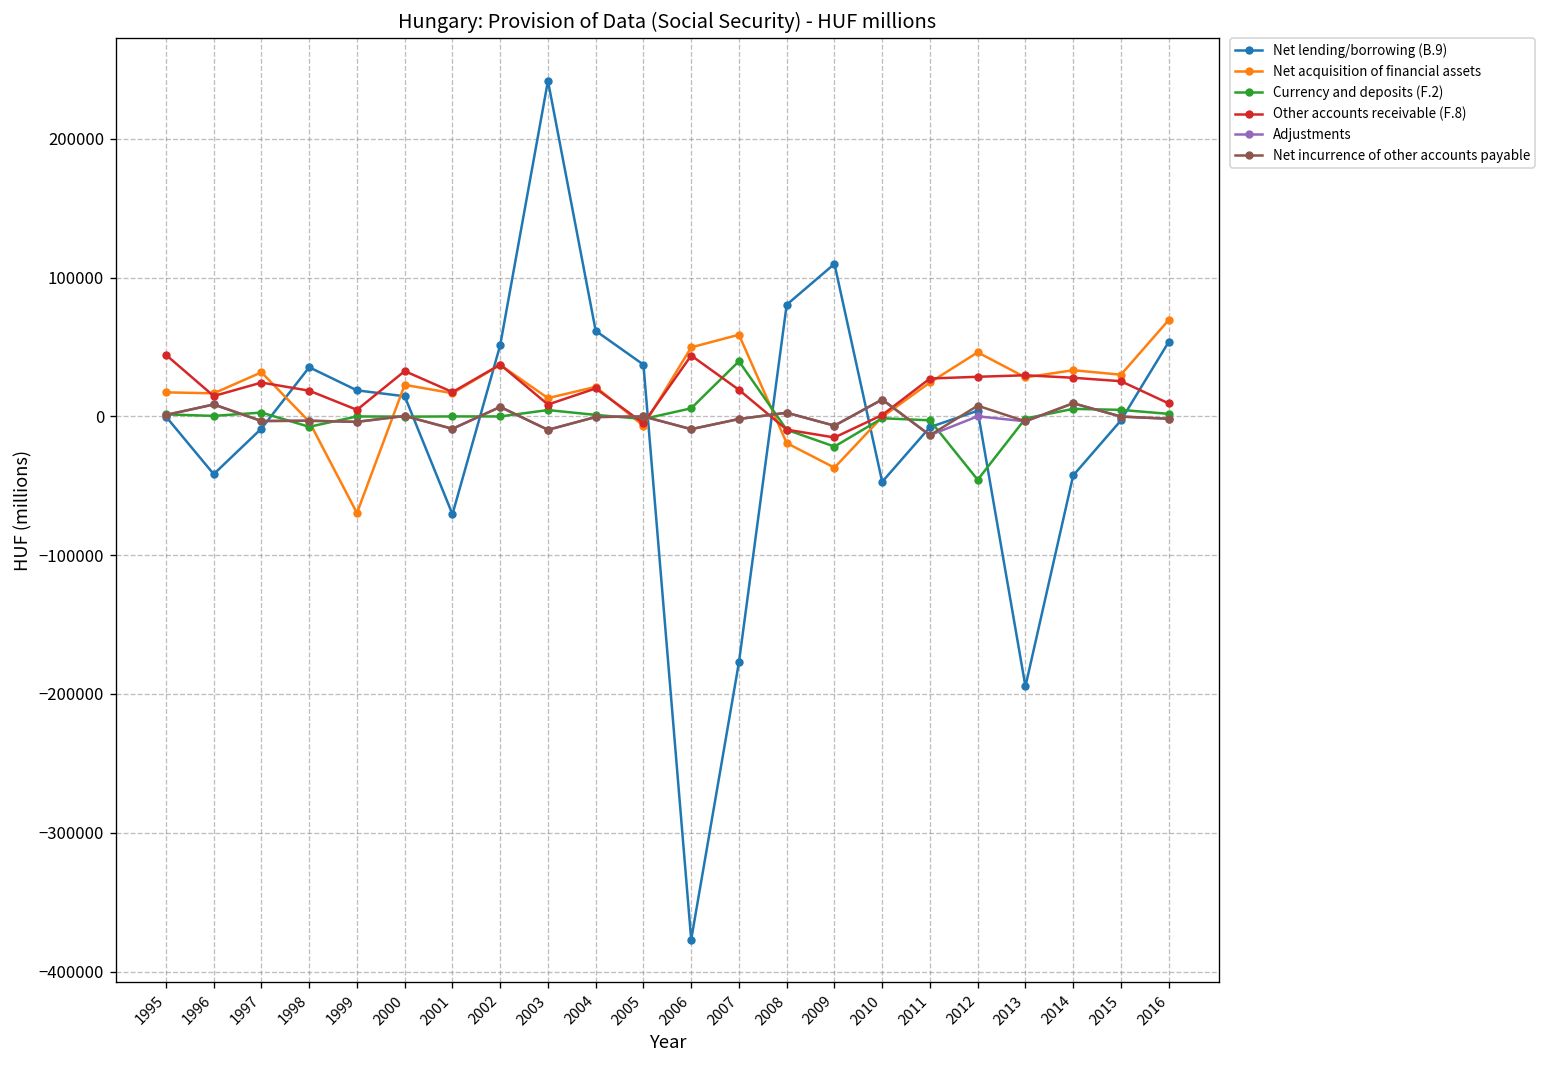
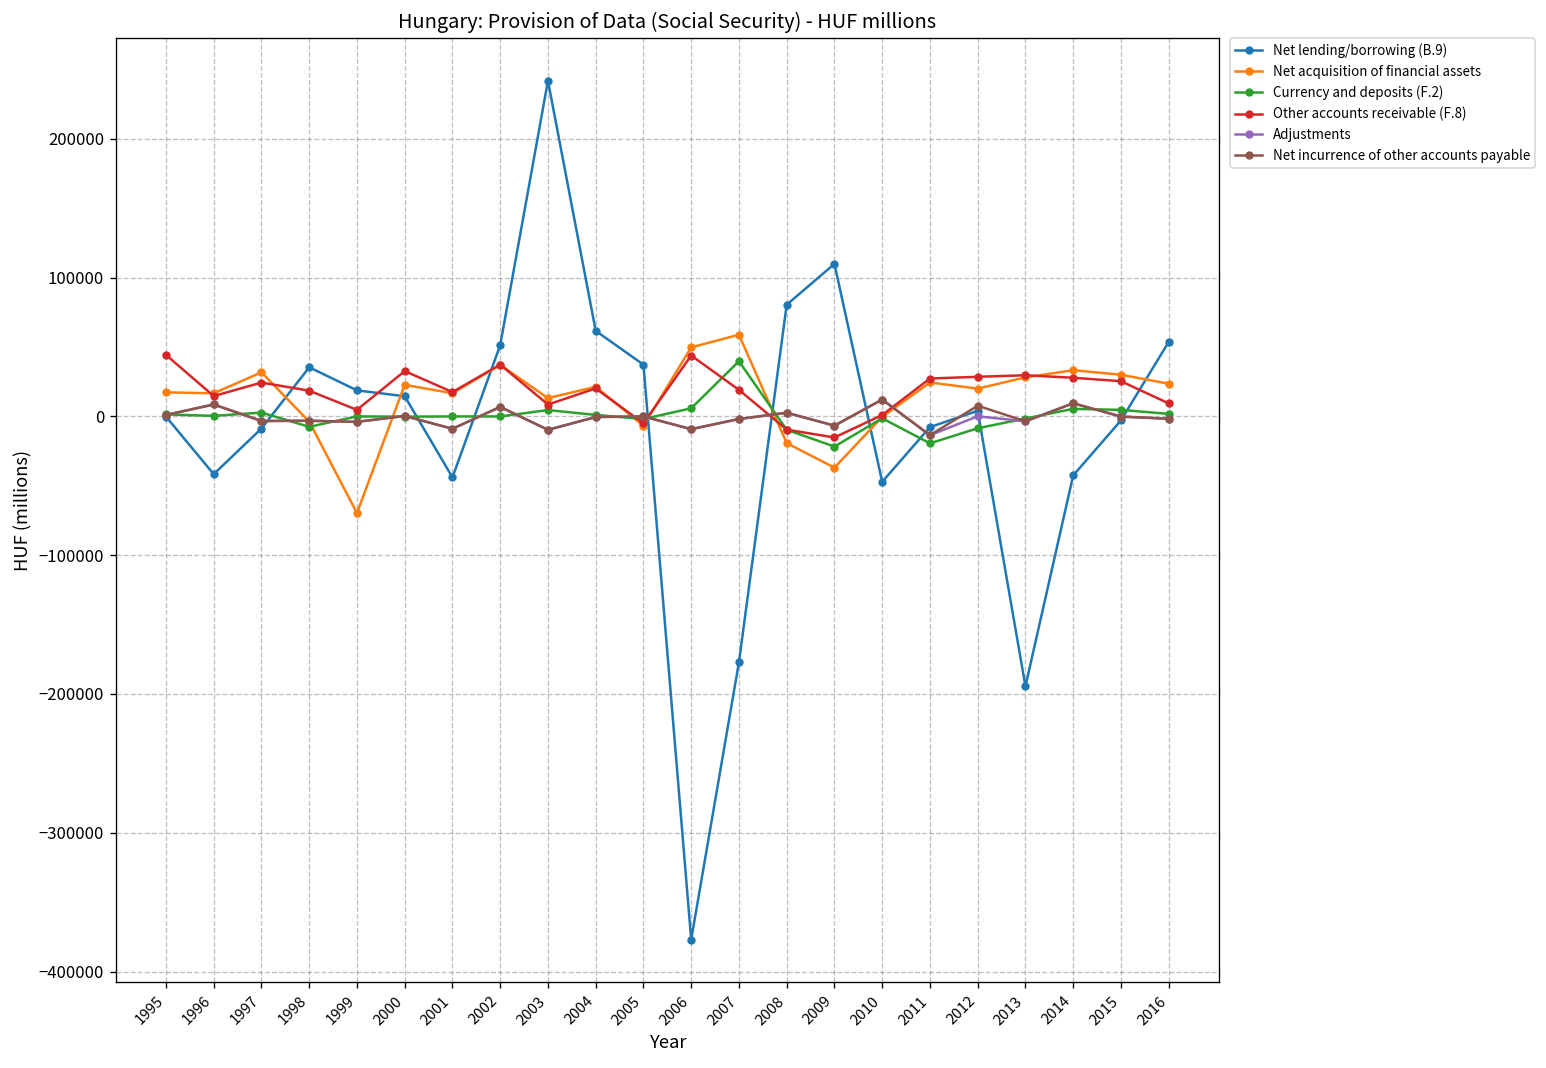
Net lending/borrowing (B.9), 2001: -70000 -> -44000
Currency and deposits (F.2), 2011: -3000 -> -19000
Net acquisition of financial assets, 2012: 46000 -> 20000
Currency and deposits (F.2), 2012: -46000 -> -9000
Net acquisition of financial assets, 2016: 69000 -> 24000
